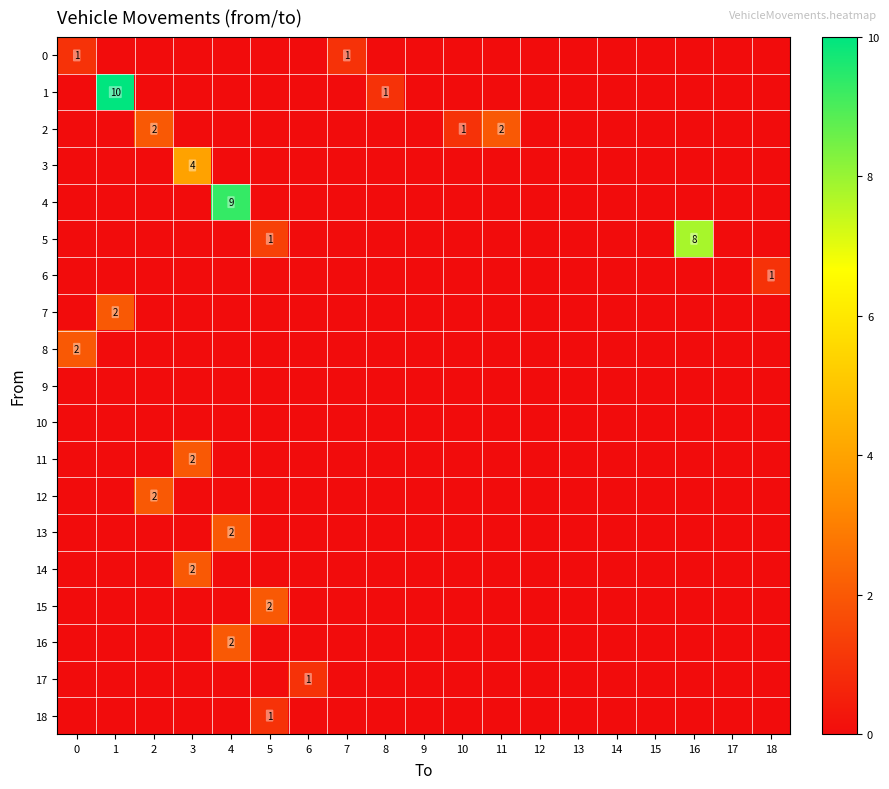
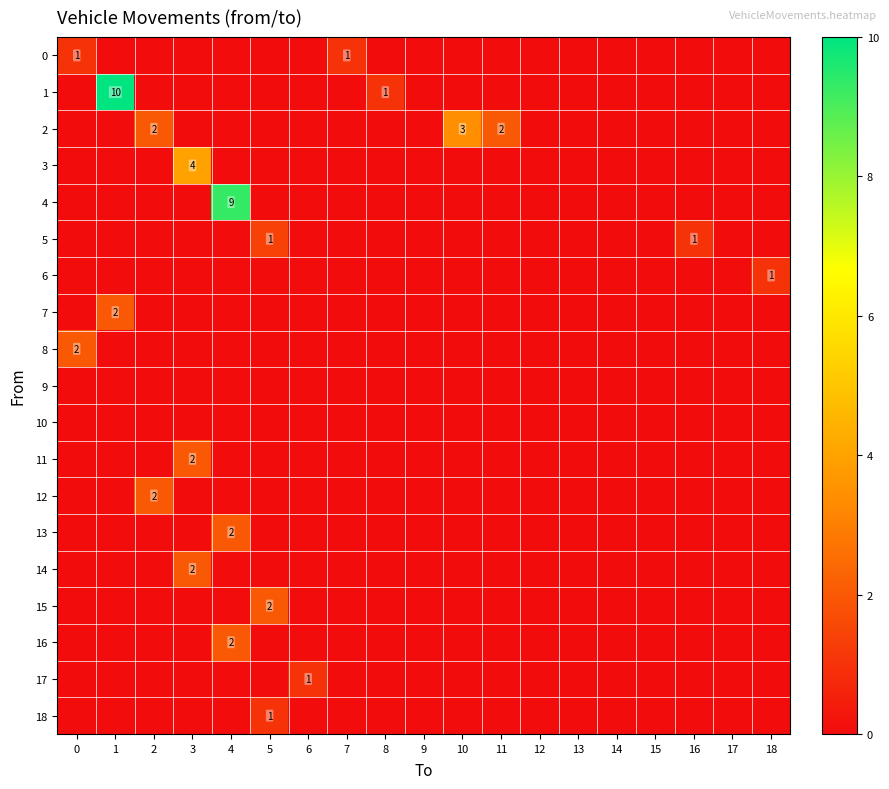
2, 10: 1 -> 3
5, 16: 8 -> 1
